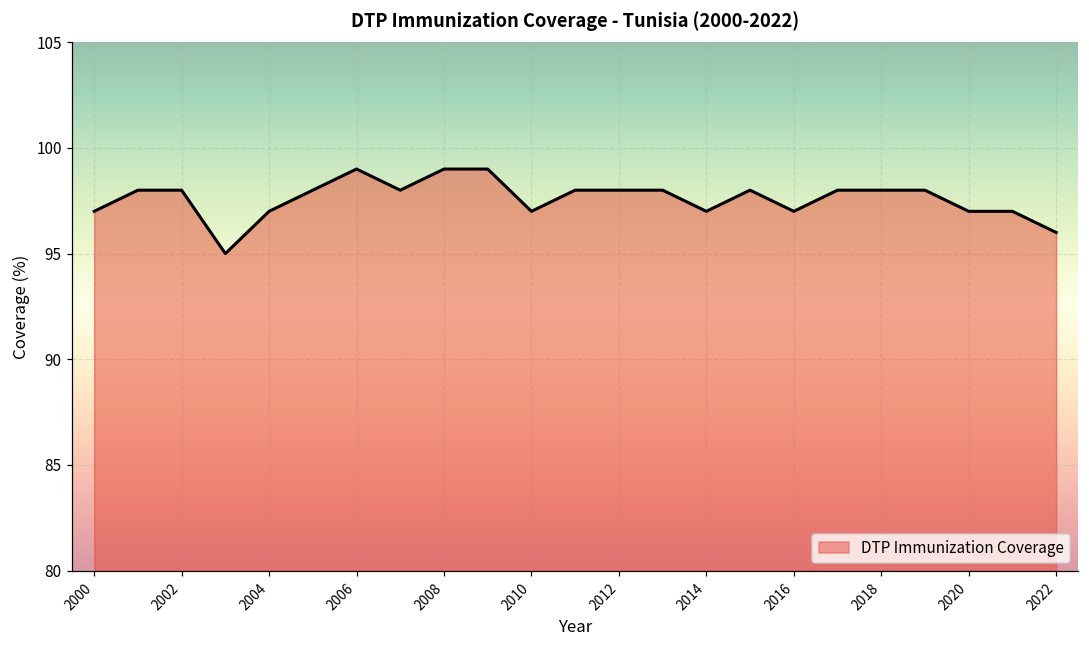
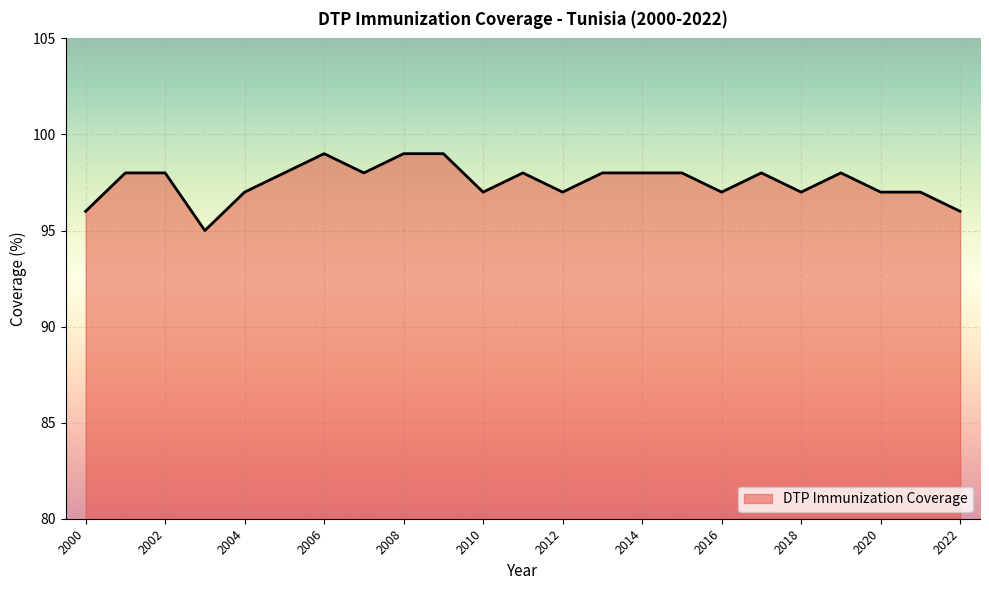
2000: 97 -> 96
2012: 98 -> 97
2014: 97 -> 98
2018: 98 -> 97
